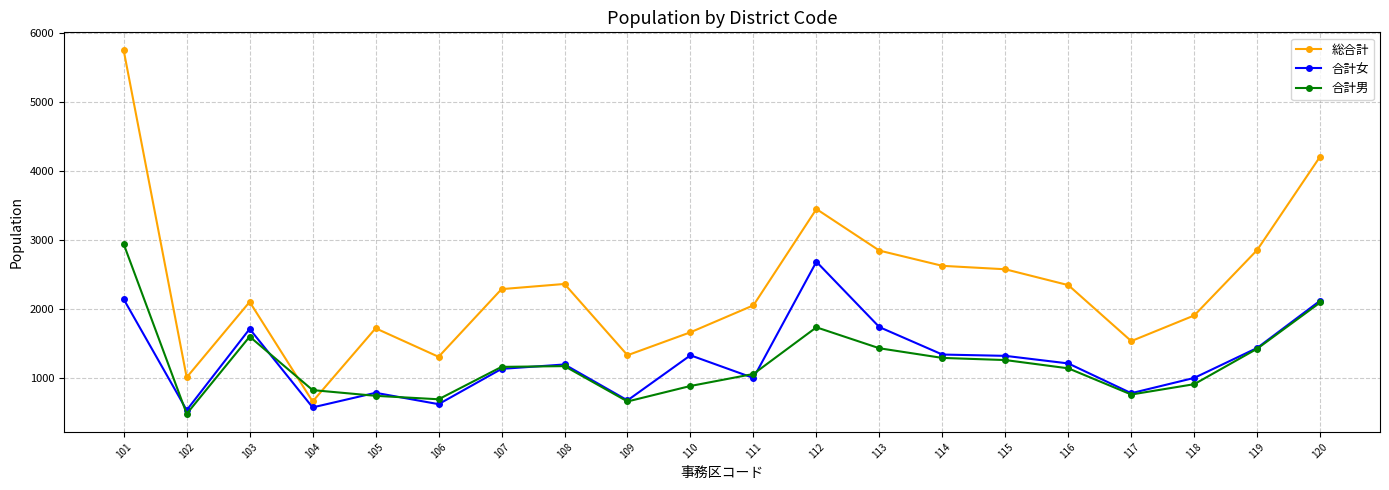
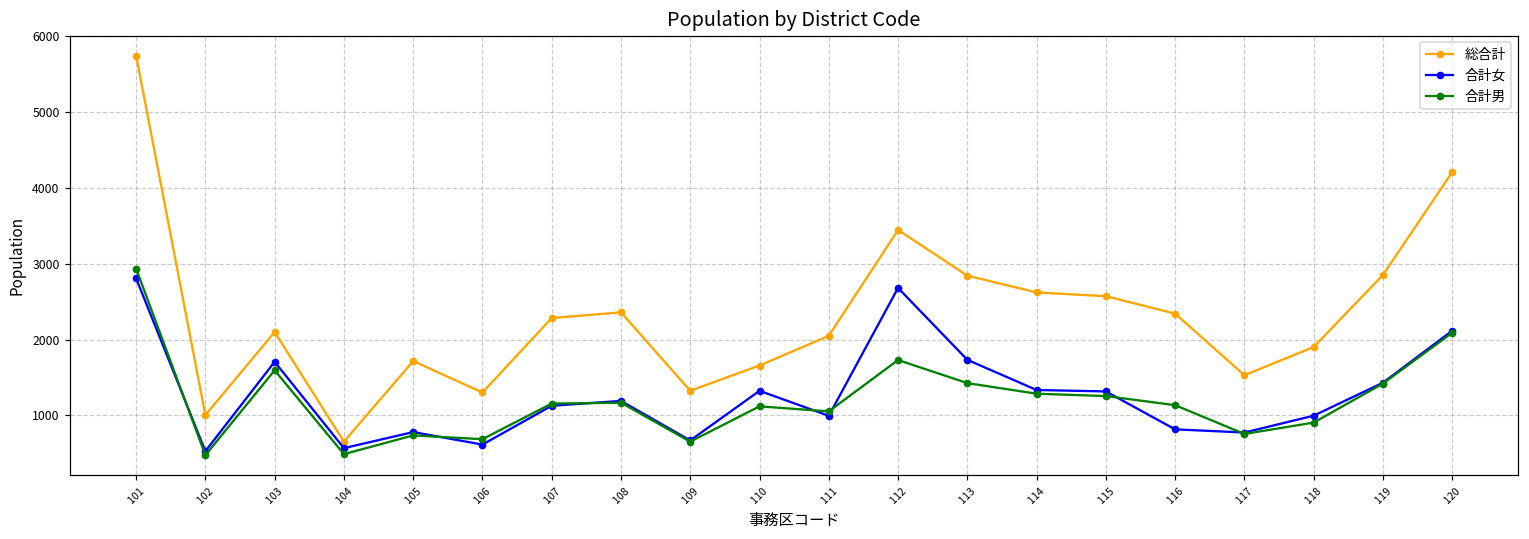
合計女, 101: 2100 -> 2800
合計男, 104: 800 -> 500
合計男, 110: 900 -> 1100
合計女, 116: 1200 -> 800
